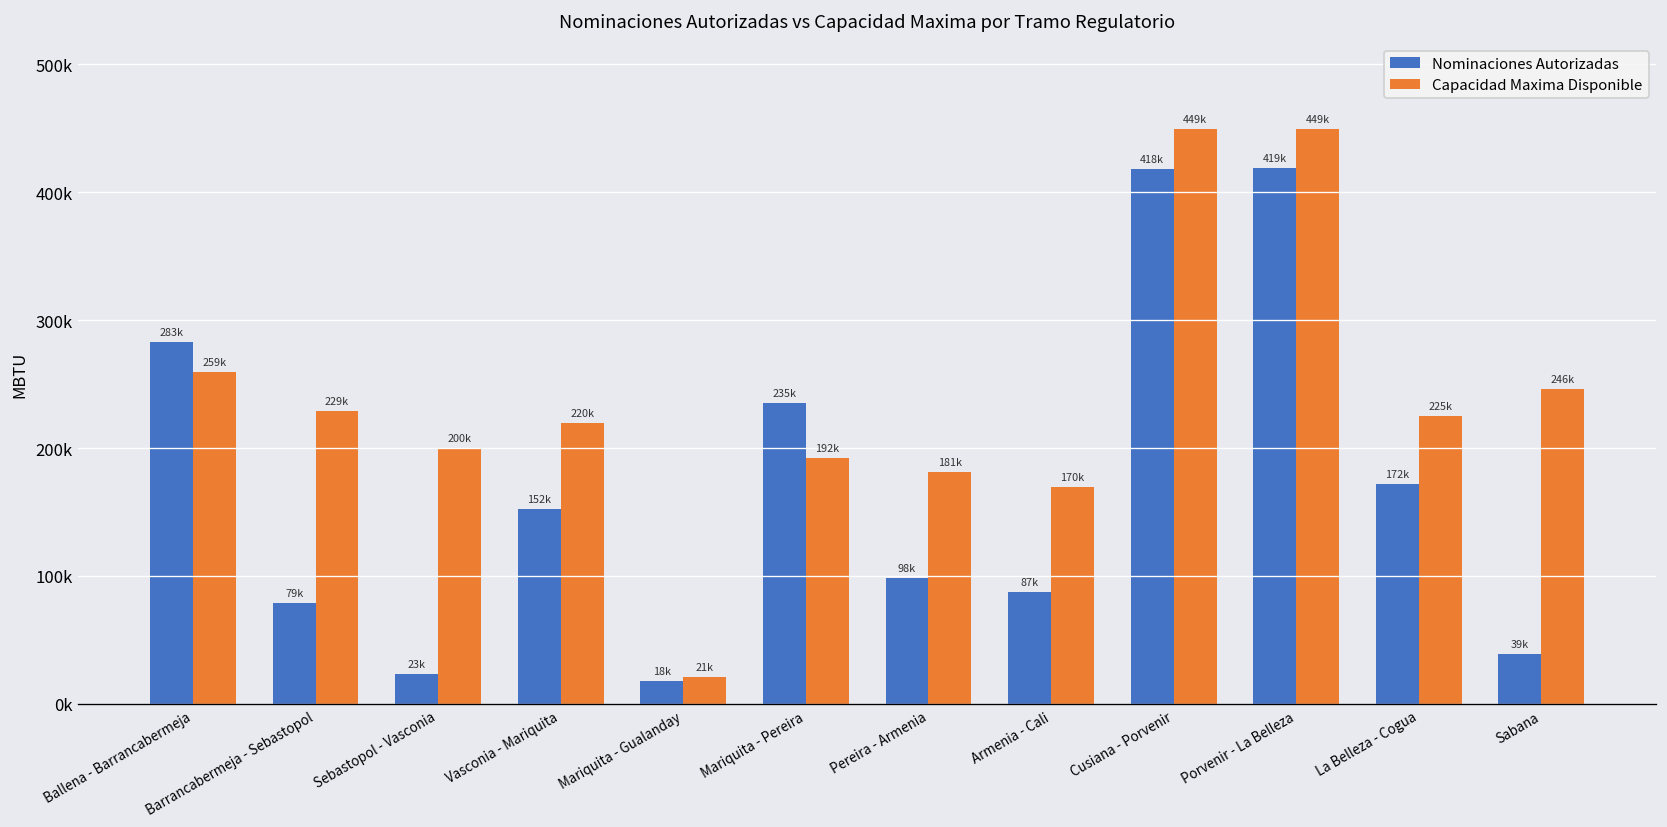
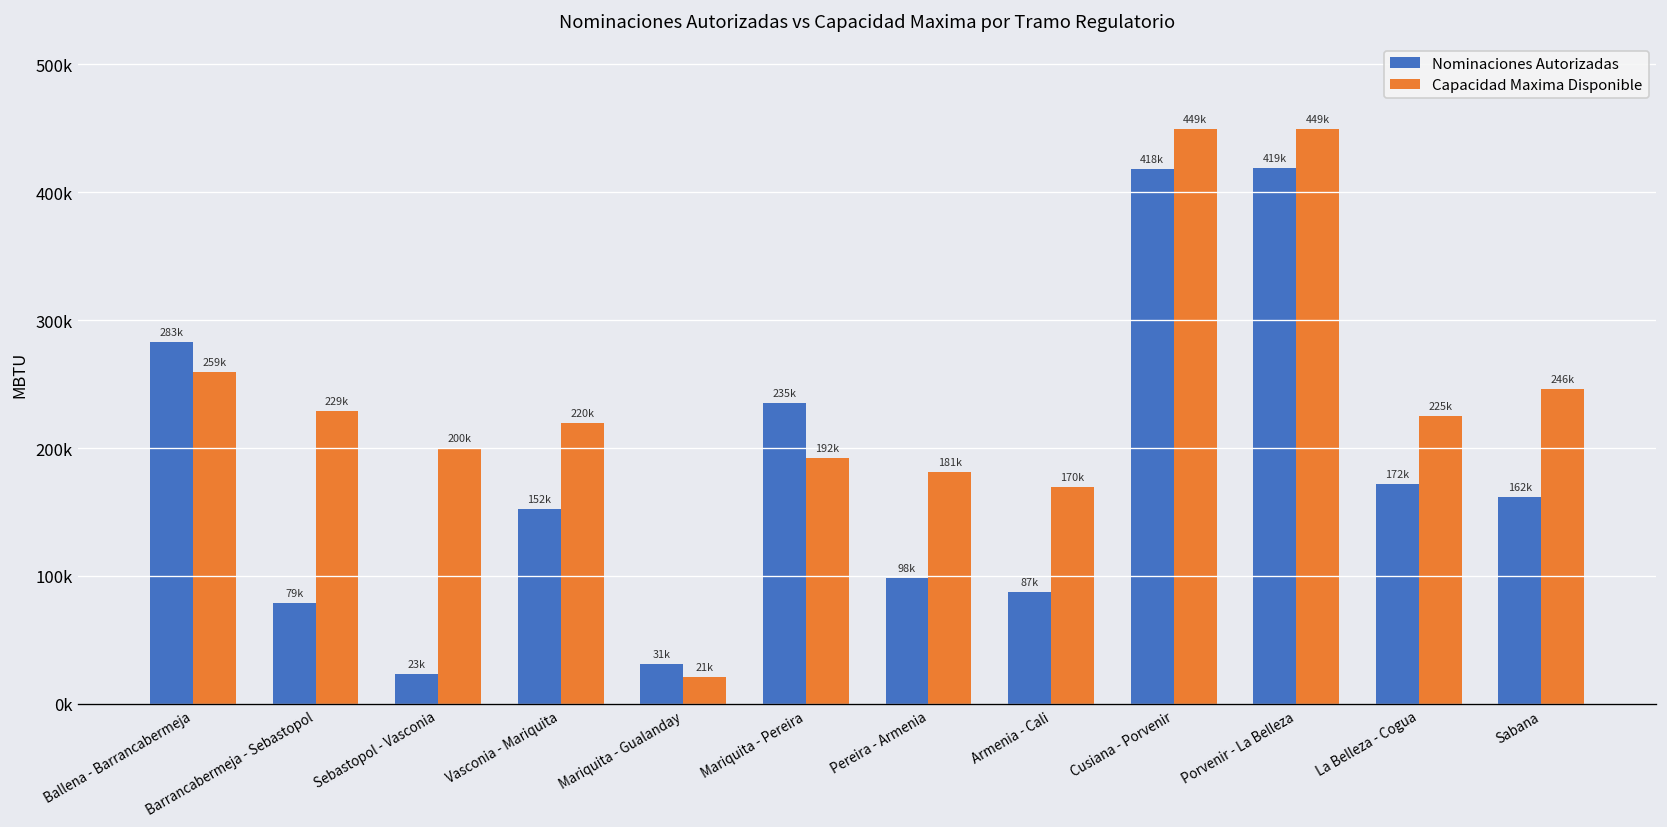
Nominaciones Autorizadas, Mariquita - Gualanday: 18k -> 31k
Nominaciones Autorizadas, Sabana: 39k -> 162k
